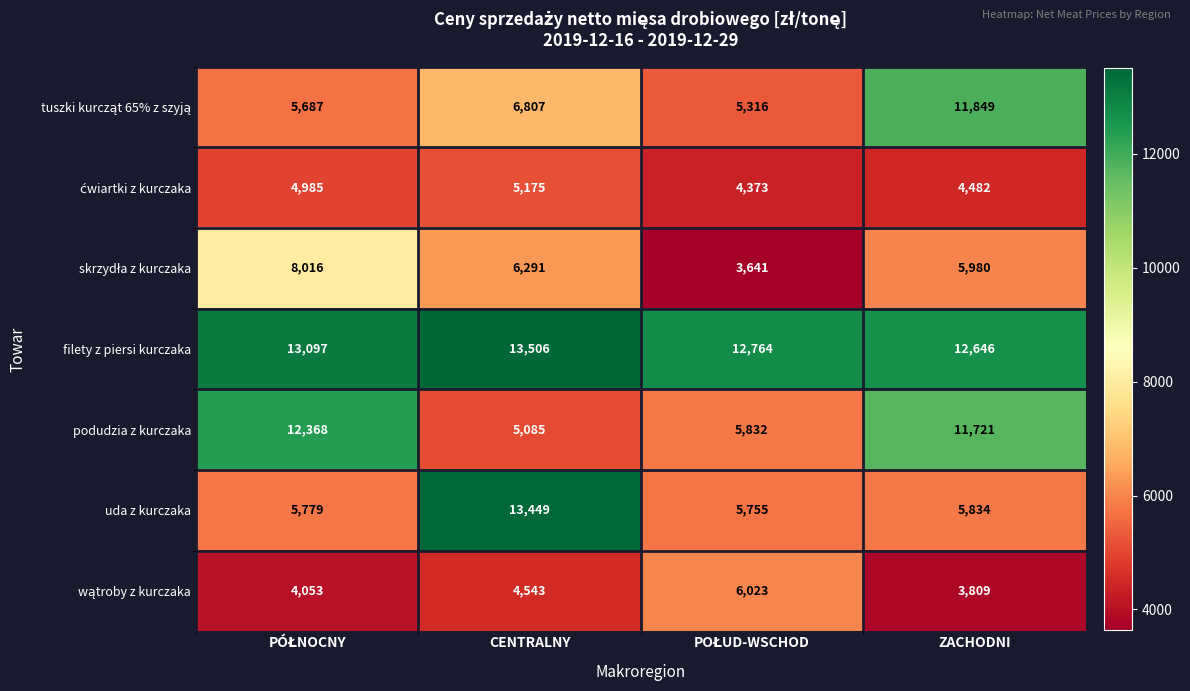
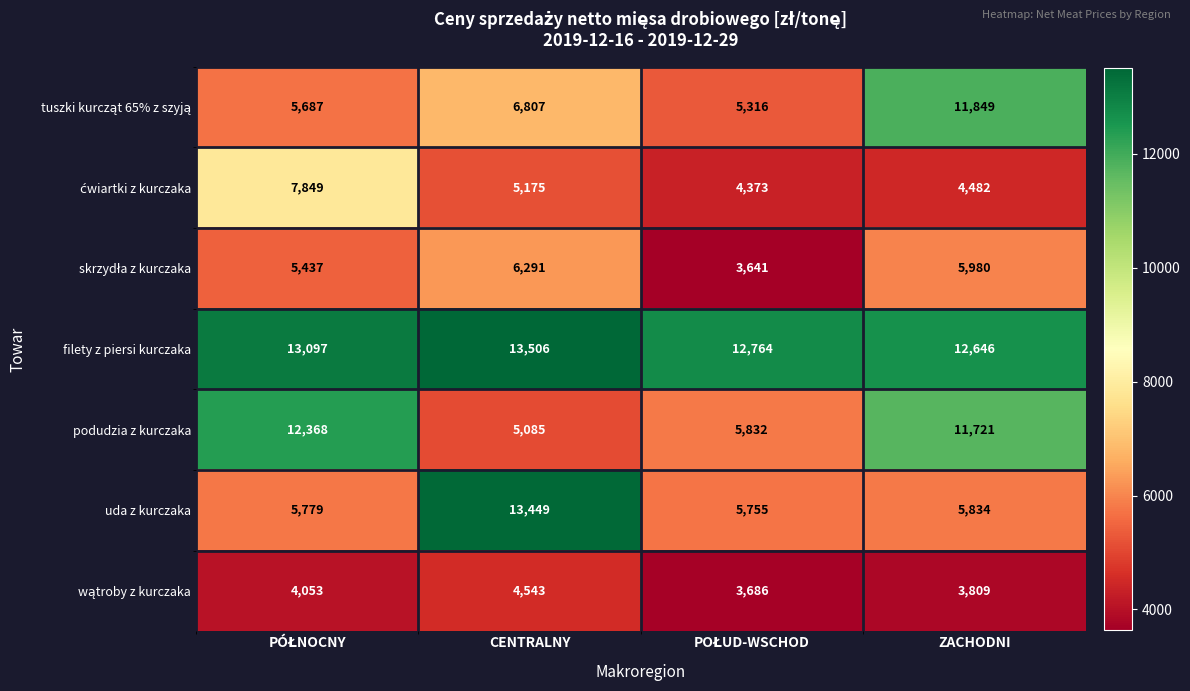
ćwiartki z kurczaka, PÓŁNOCNY: 4,985 -> 7,849
skrzydła z kurczaka, PÓŁNOCNY: 8,016 -> 5,437
wątroby z kurczaka, POŁUD-WSCHOD: 6,023 -> 3,686
